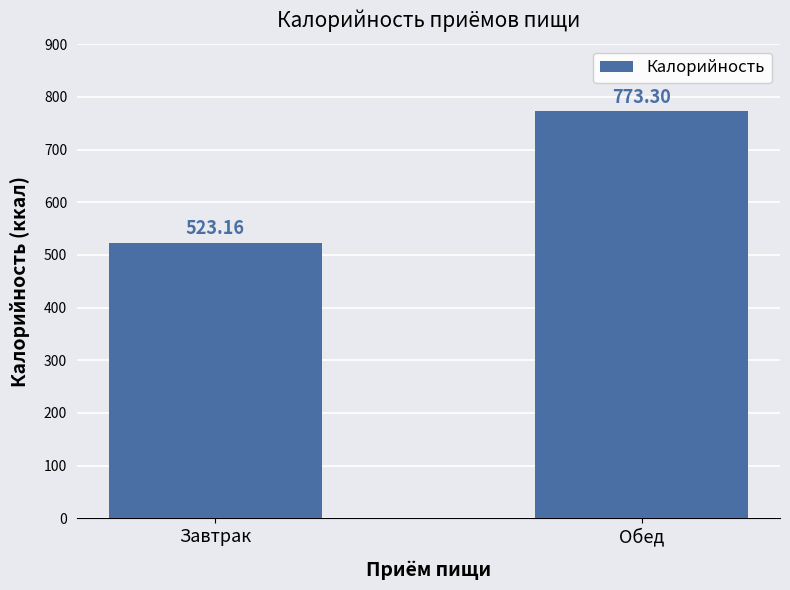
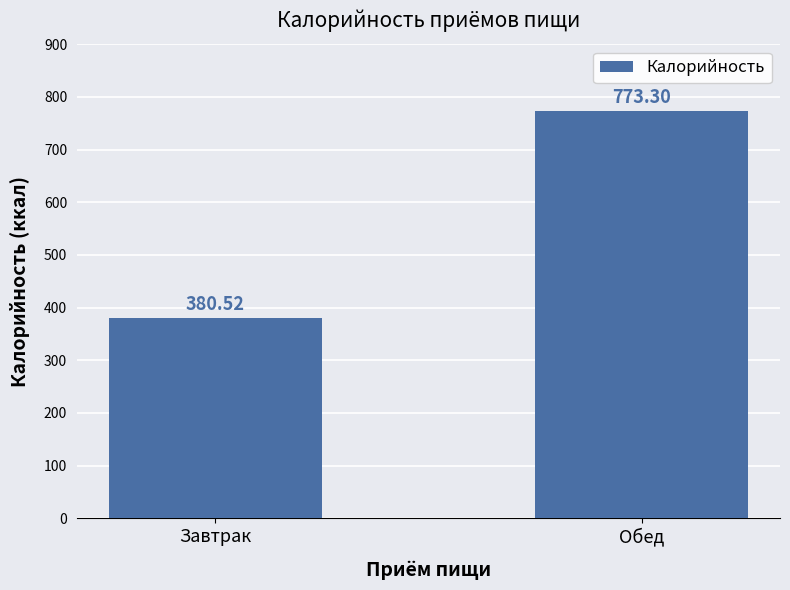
Завтрак: 523.16 -> 380.52
